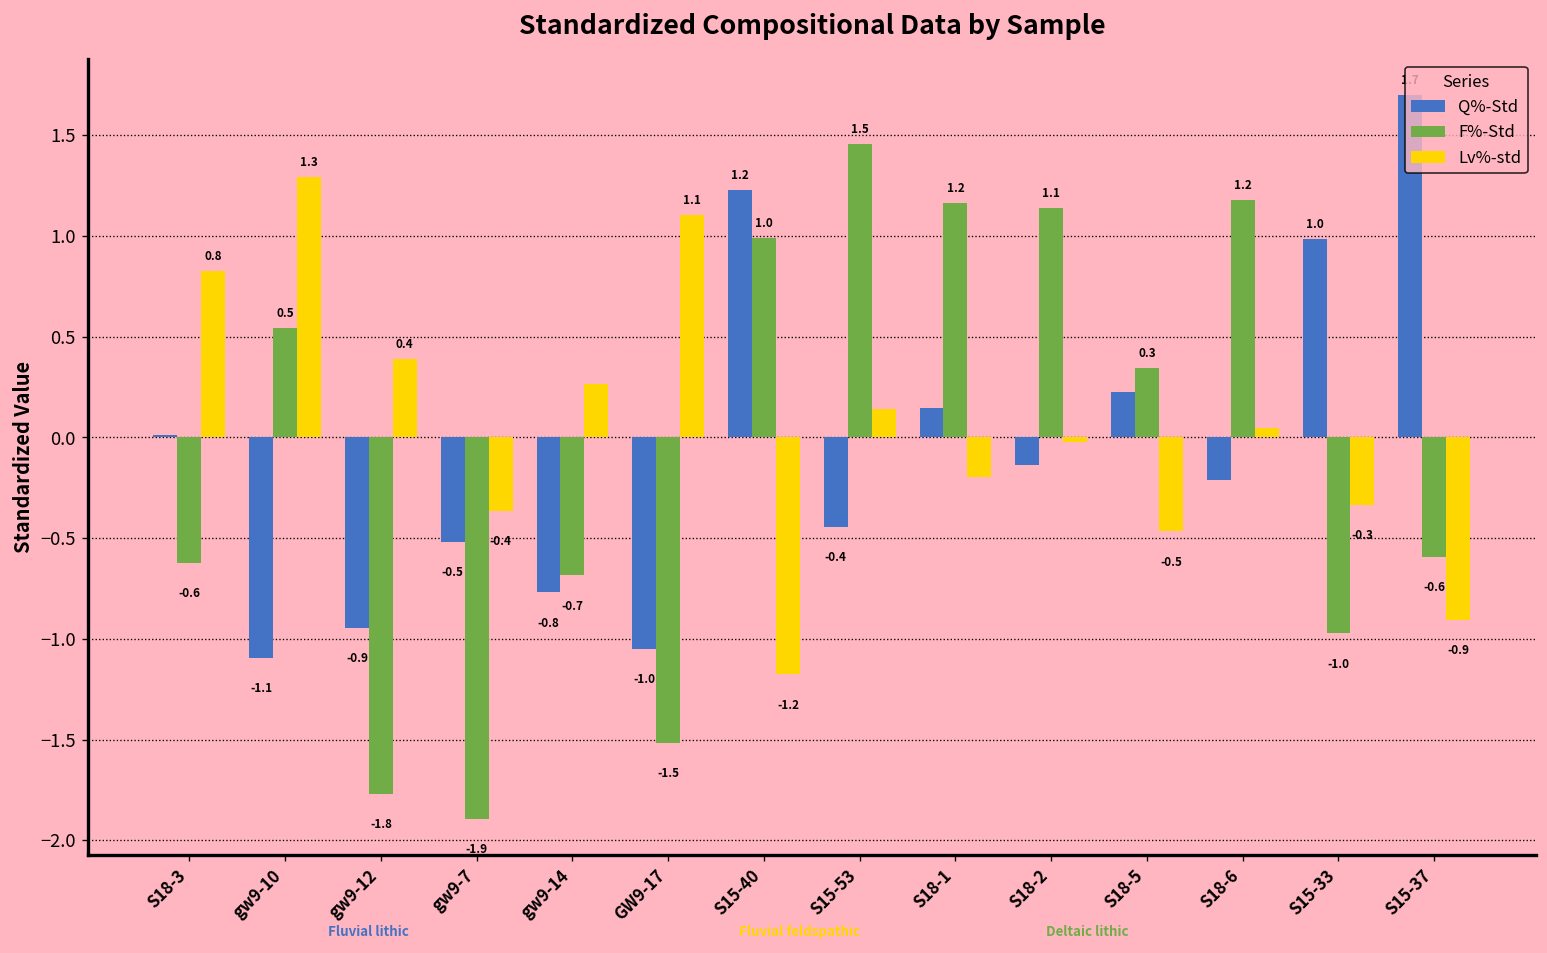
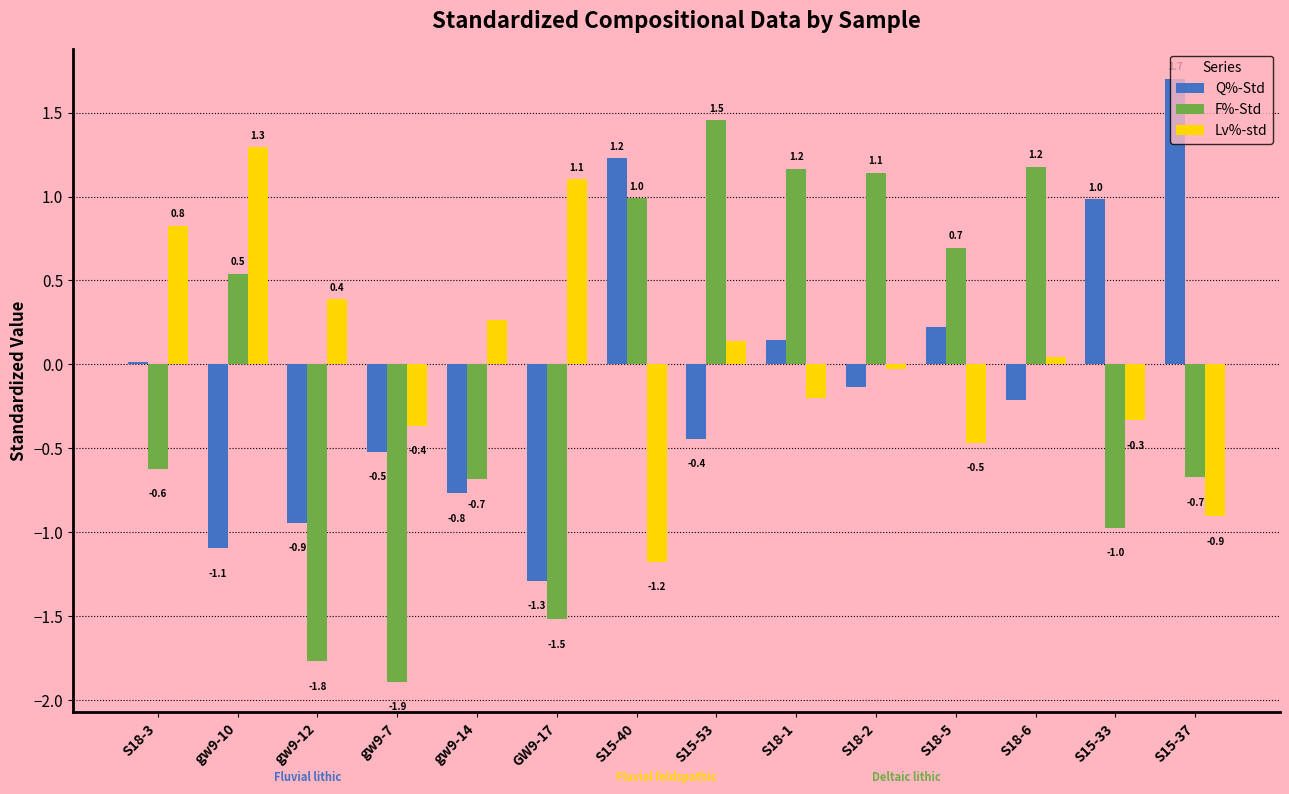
Q%-Std, GW9-17: -1.0 -> -1.3
F%-Std, S18-5: 0.3 -> 0.7
F%-Std, S15-37: -0.6 -> -0.7
